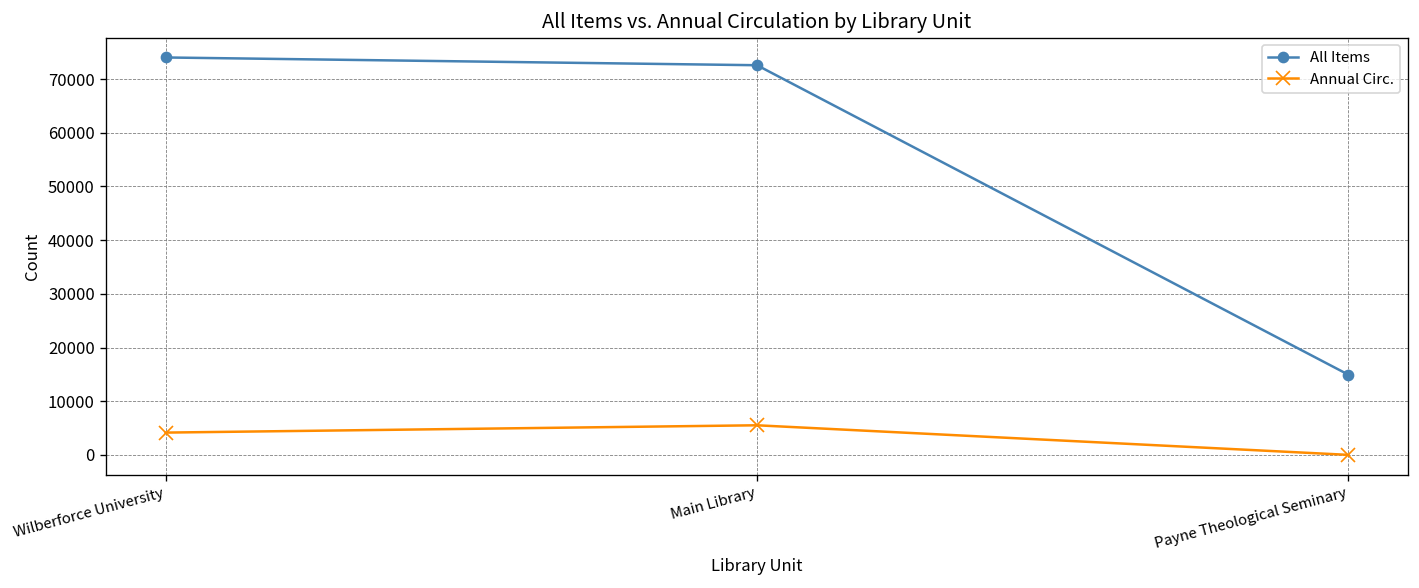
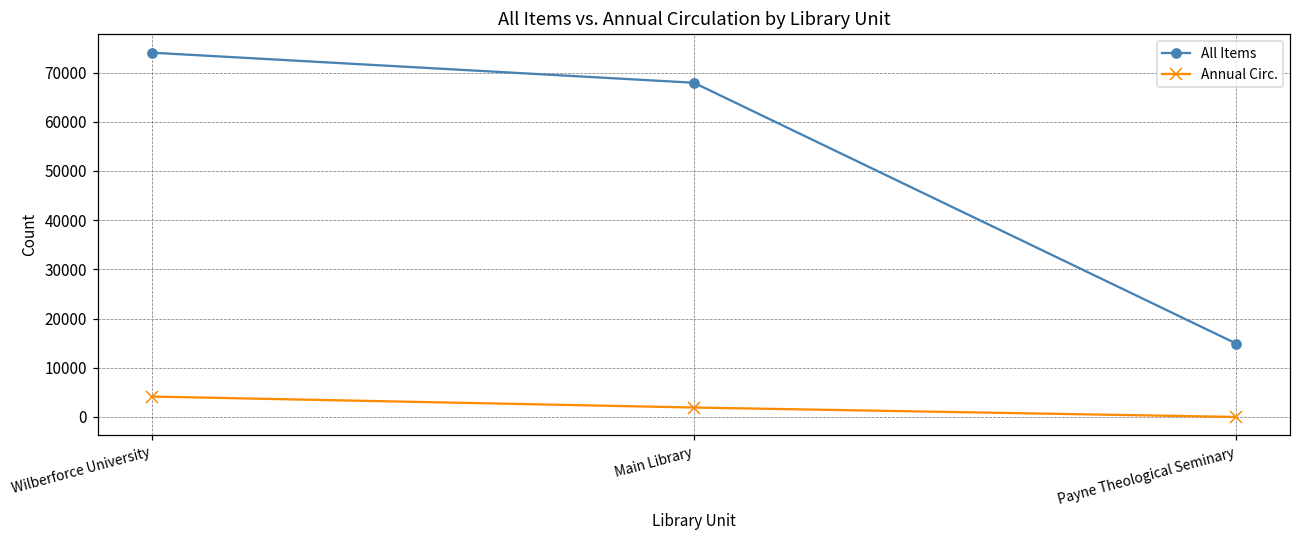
All Items, Main Library: 73000 -> 68000
Annual Circ., Main Library: 6000 -> 2000
